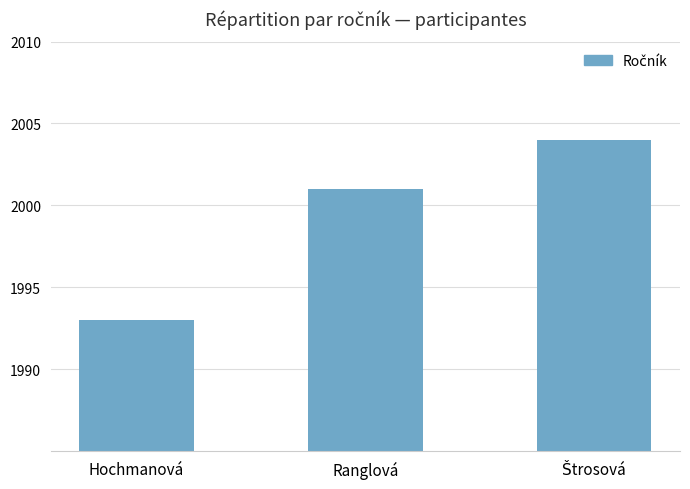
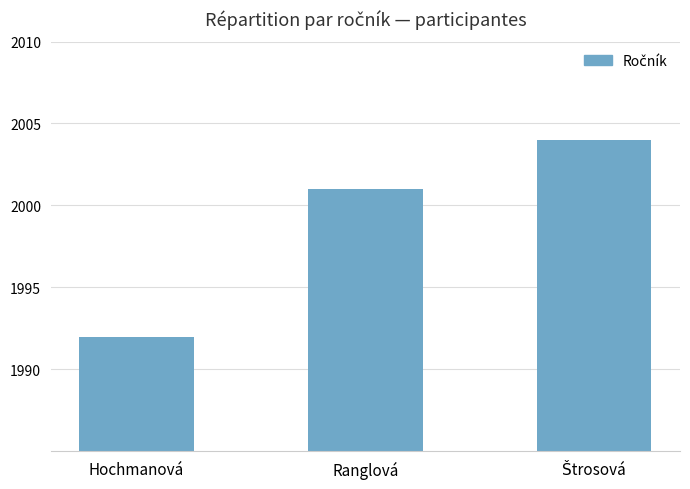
Hochmanová: 1993 -> 1992
